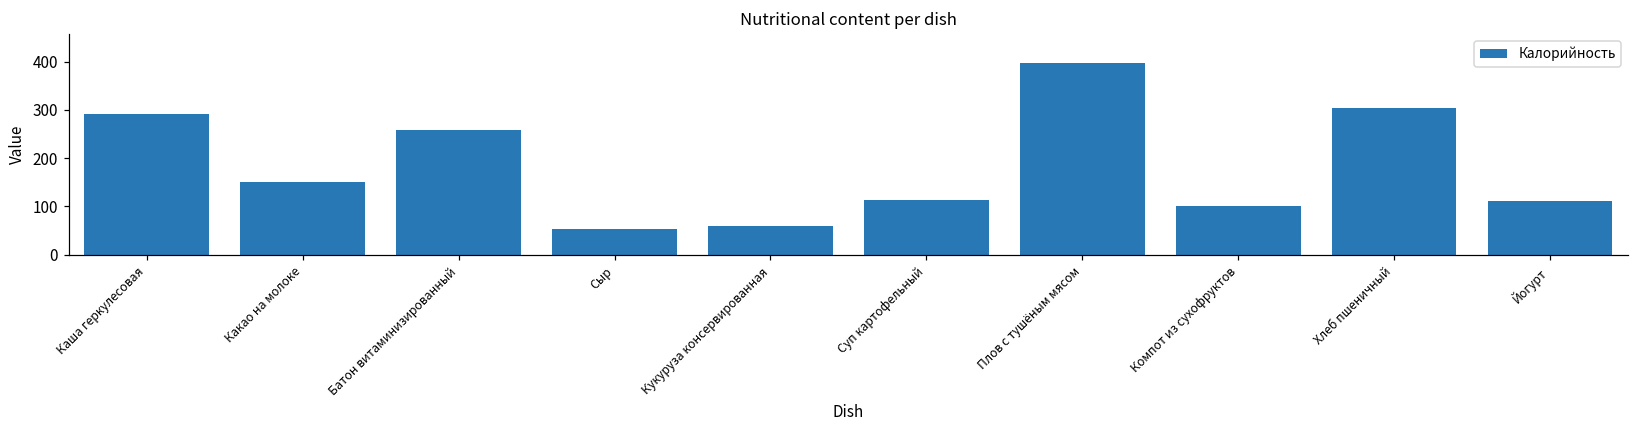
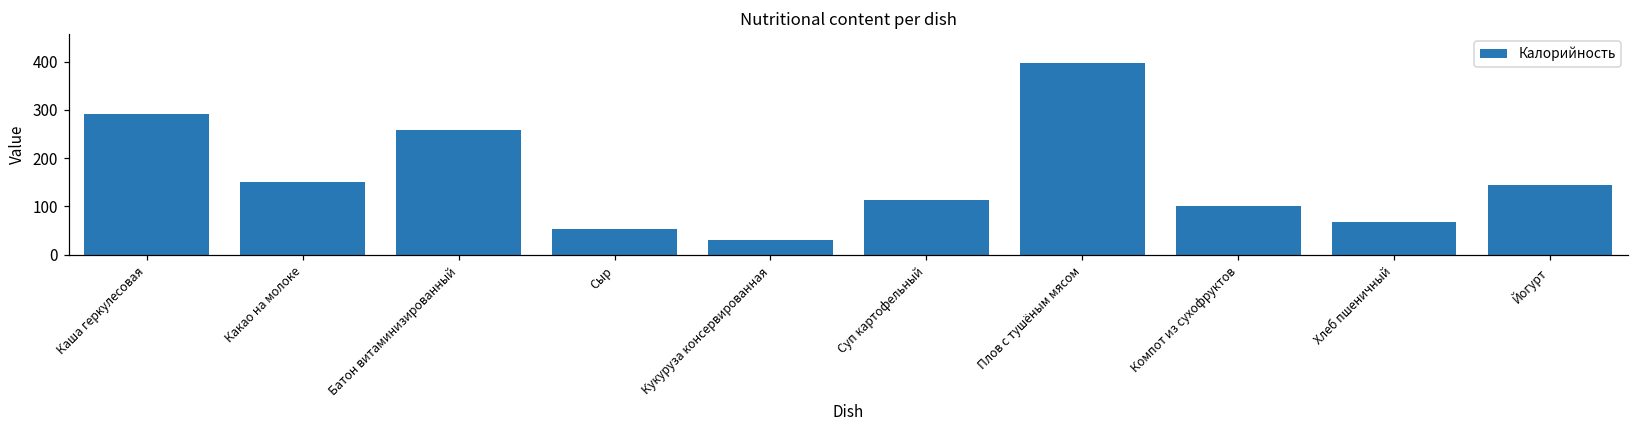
Кукуруза консервированная: 60 -> 30
Хлеб пшеничный: 300 -> 70
Йогурт: 110 -> 150
